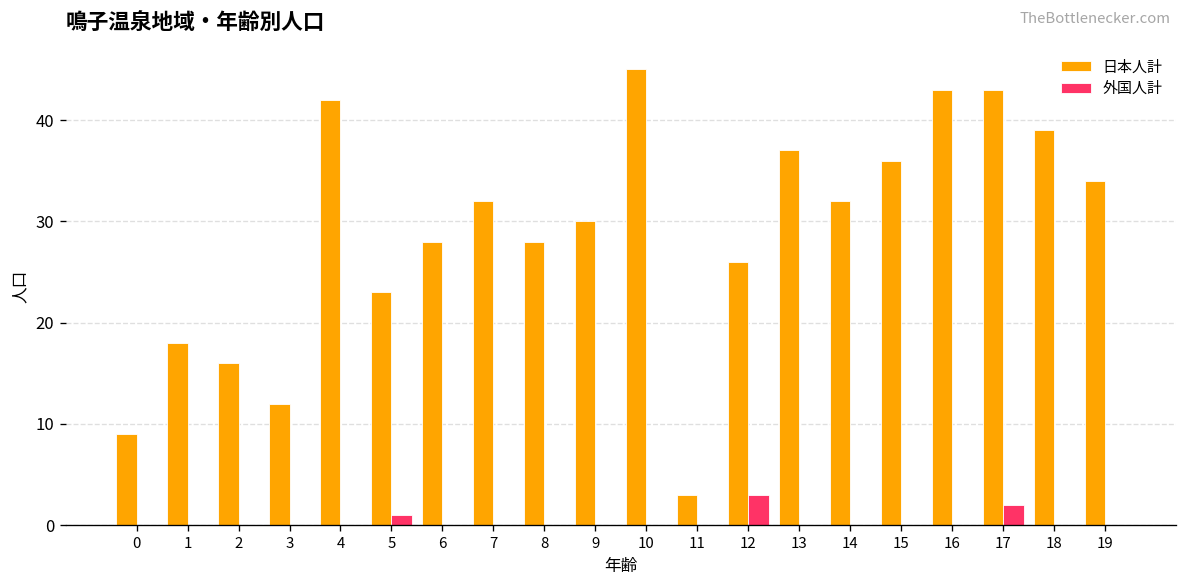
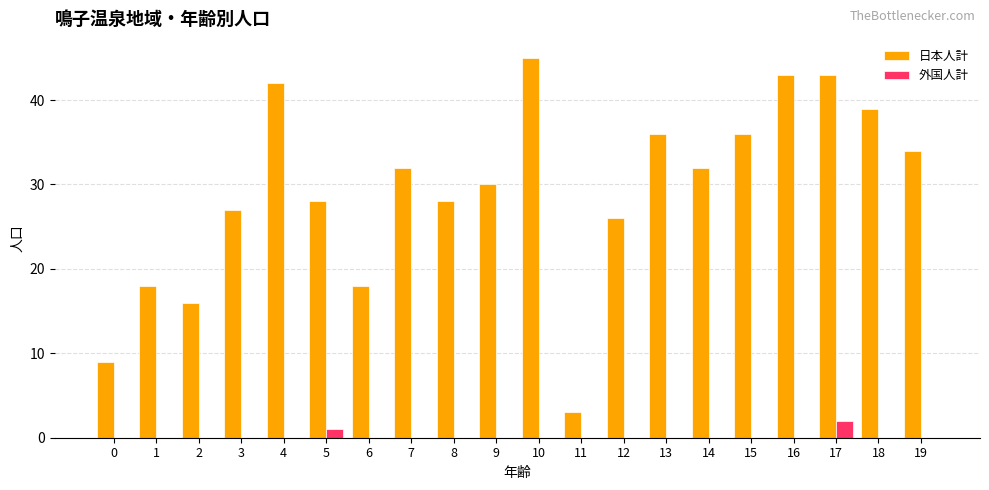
日本人計, 3: 12 -> 27
日本人計, 5: 23 -> 28
日本人計, 6: 28 -> 18
外国人計, 12: 3 -> 0
日本人計, 13: 37 -> 36
